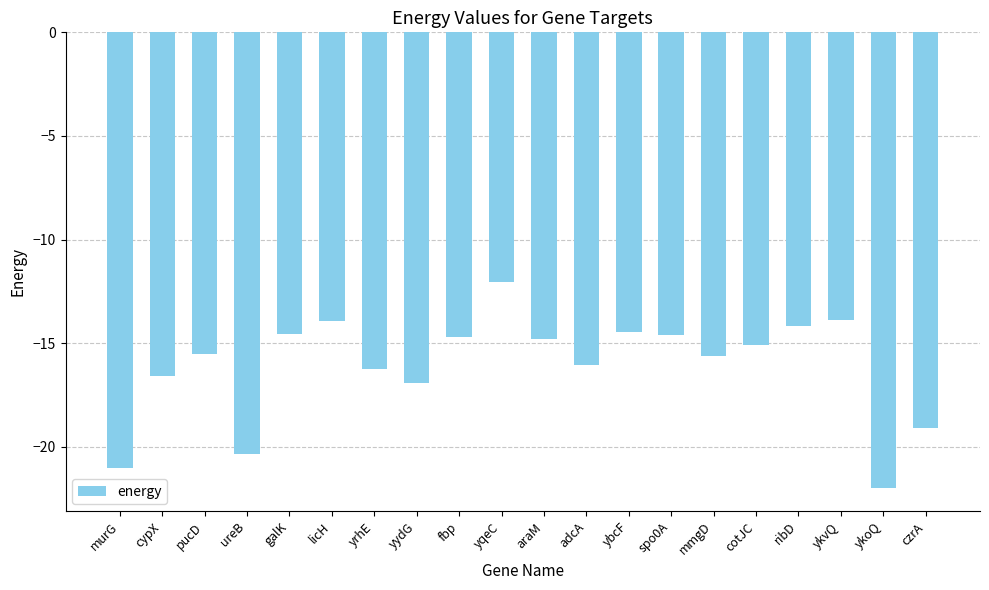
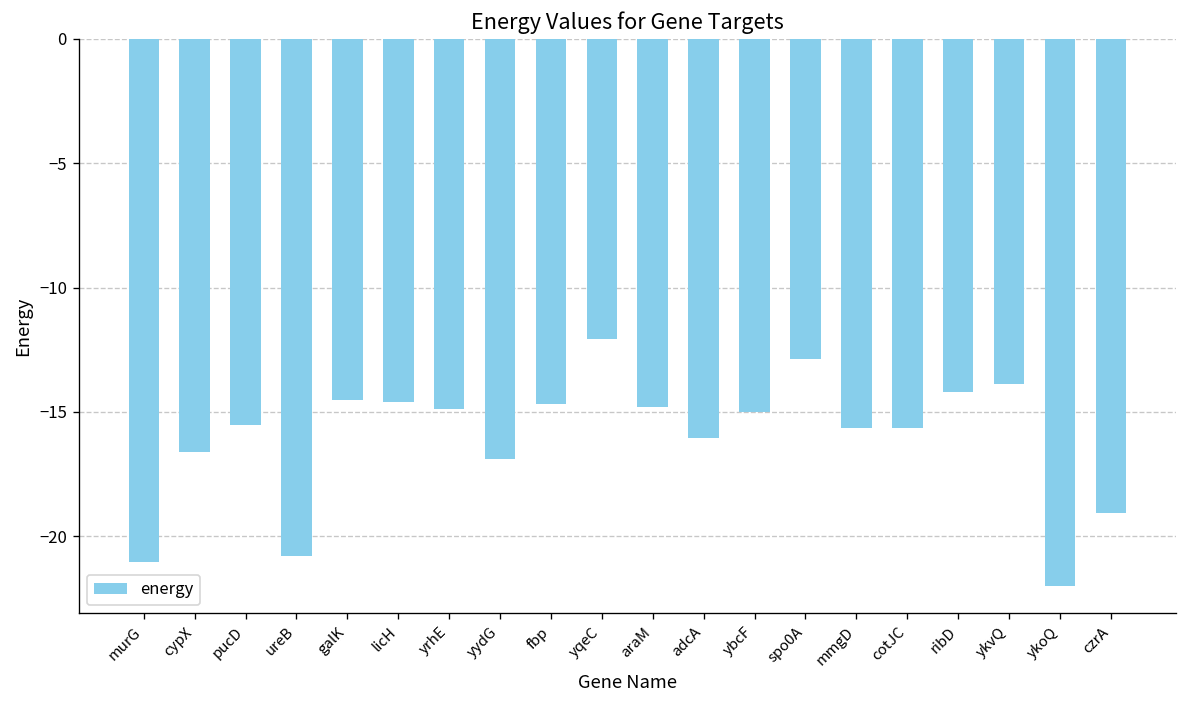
ureB: -20.3 -> -20.8
licH: -13.9 -> -14.6
yrhE: -16.2 -> -14.9
ybcF: -14.5 -> -15.0
spo0A: -14.6 -> -12.9
cotJC: -15.1 -> -15.6
